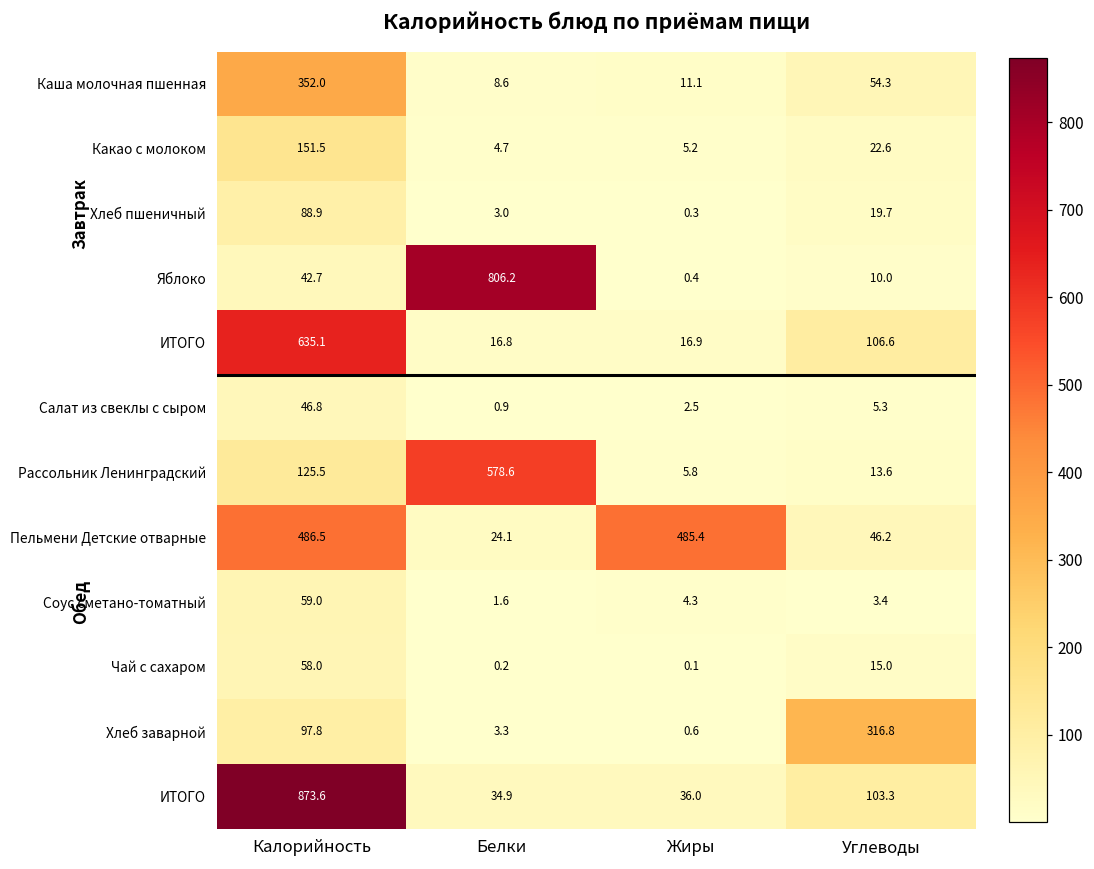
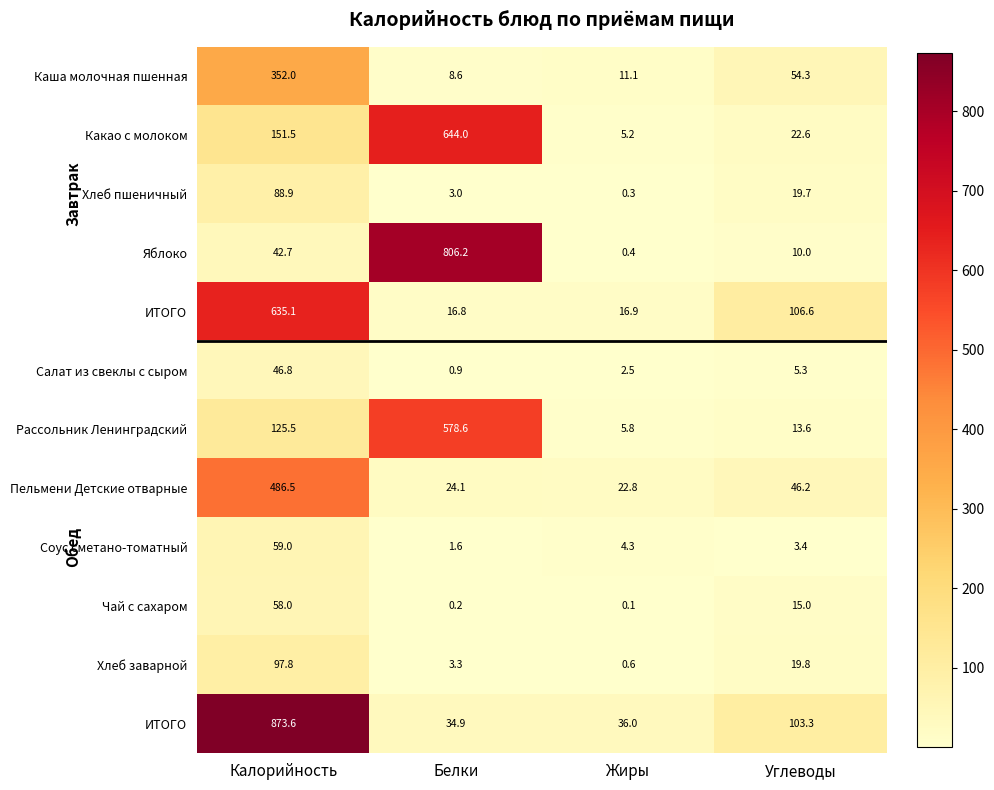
Какао с молоком, Белки: 4.7 -> 644.0
Пельмени Детские отварные, Жиры: 485.4 -> 22.8
Хлеб заварной, Углеводы: 316.8 -> 19.8
